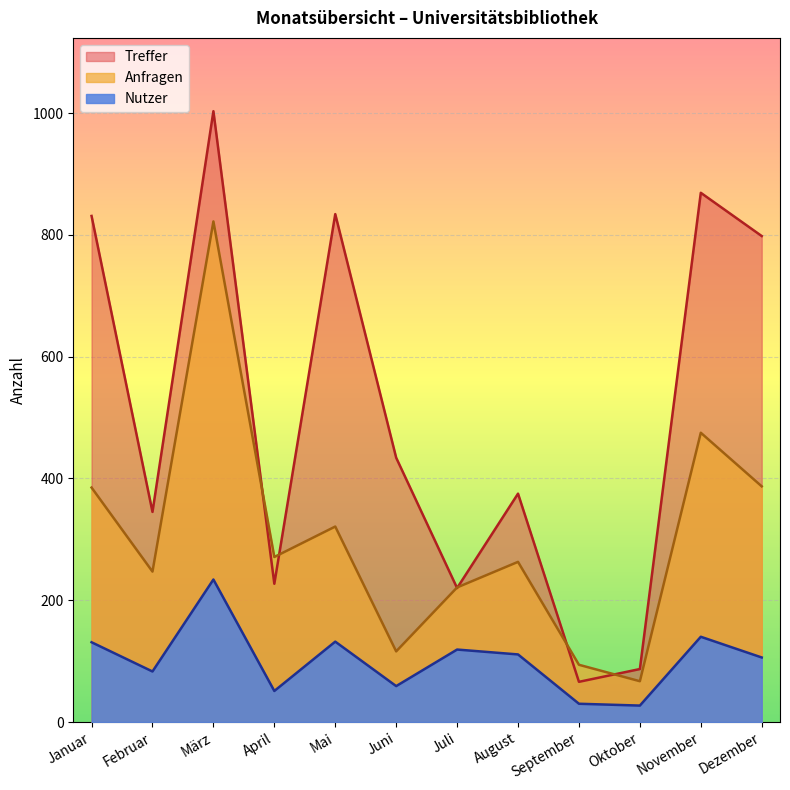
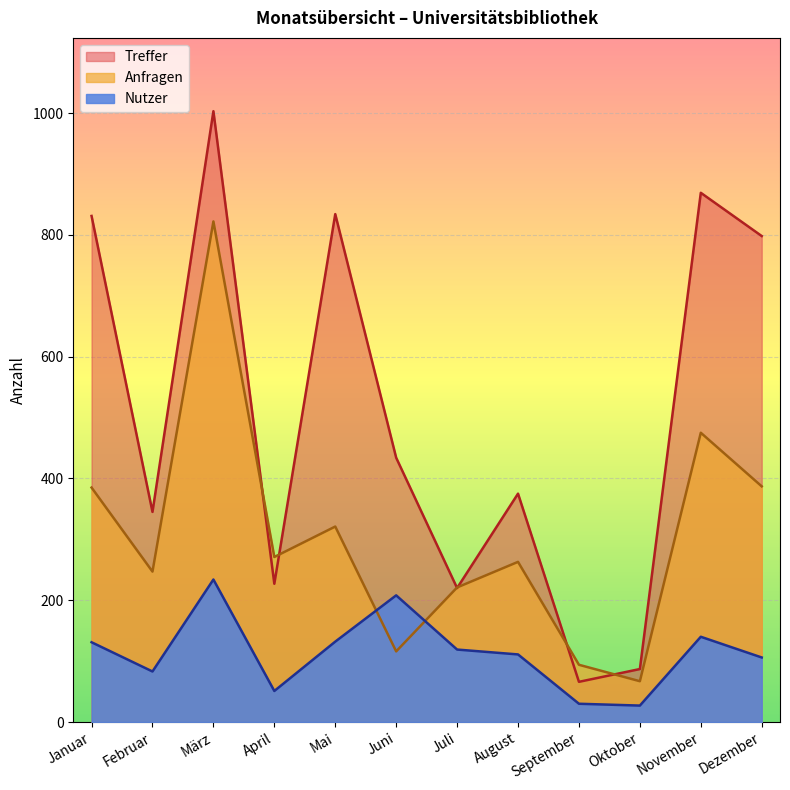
Nutzer, Juni: 60 -> 210
